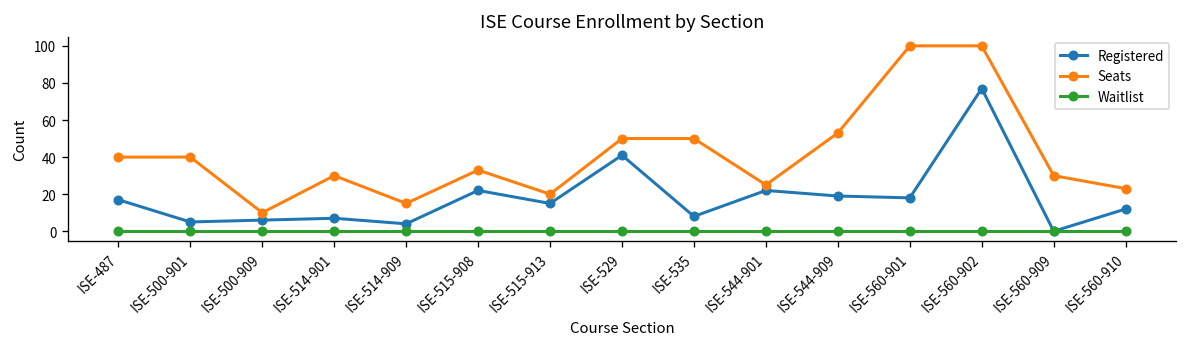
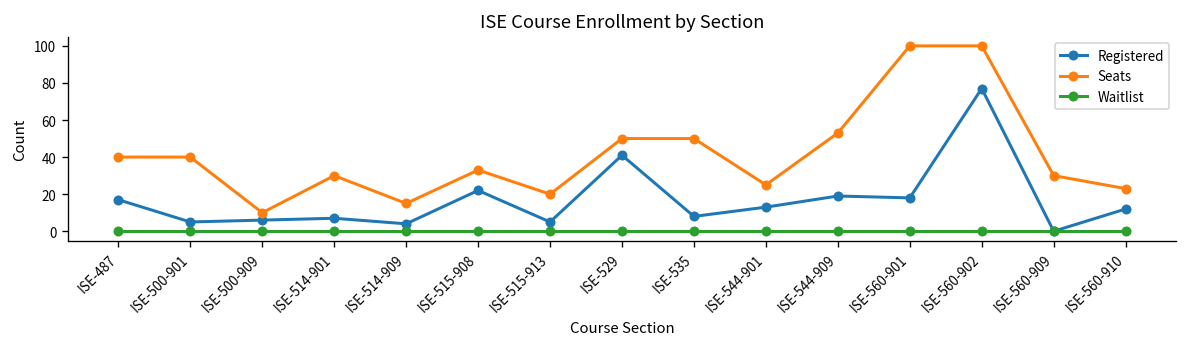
Registered, ISE-515-913: 15 -> 5
Registered, ISE-544-901: 22 -> 13
